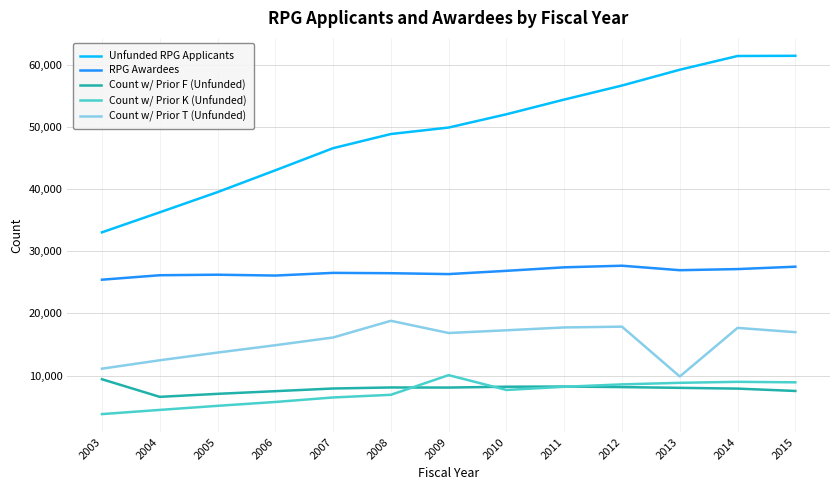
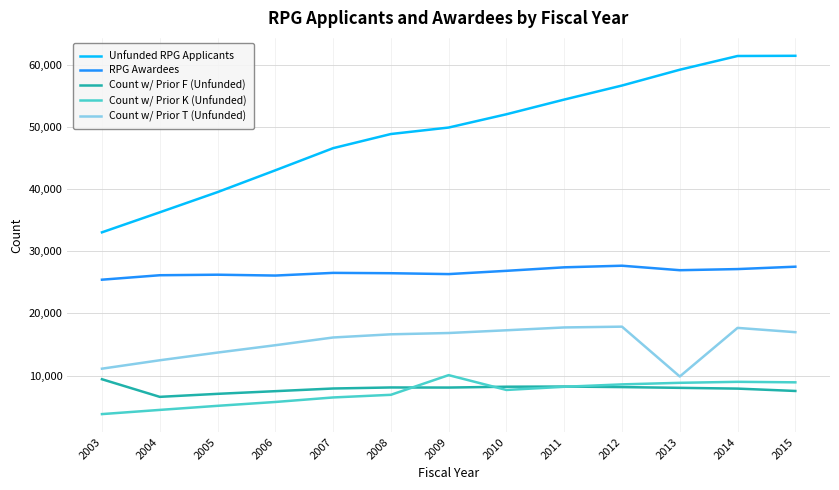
Count w/ Prior T (Unfunded), 2008: 19,000 -> 17,000
